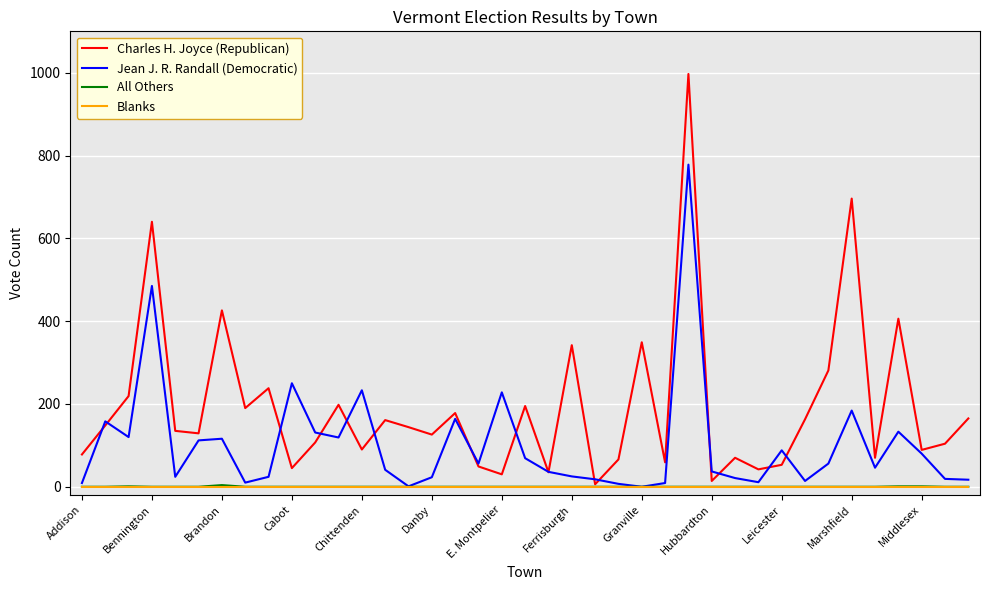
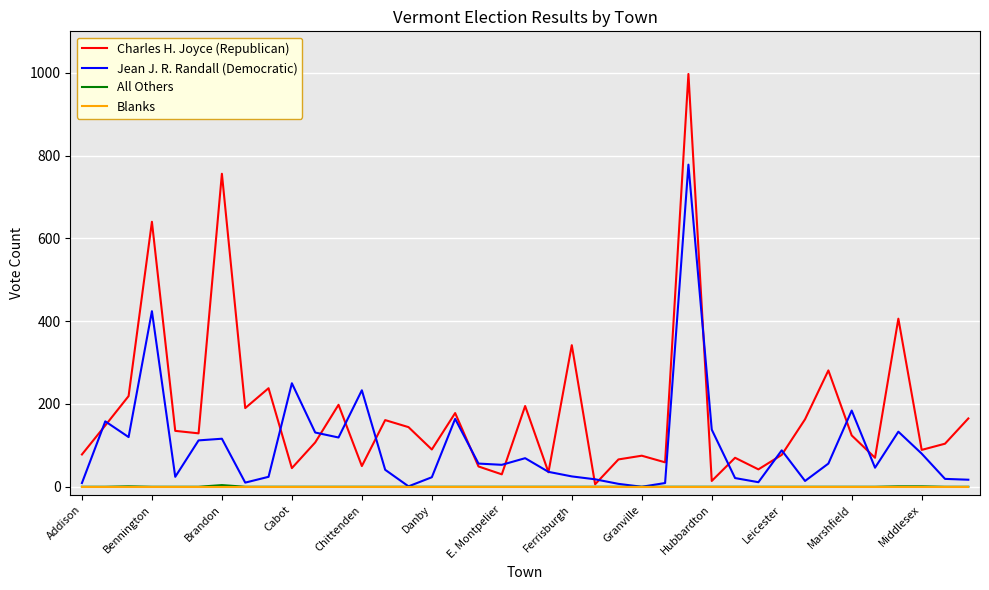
Jean J. R. Randall (Democratic), Bennington: 490 -> 420
Charles H. Joyce (Republican), Brandon: 430 -> 760
Charles H. Joyce (Republican), Chittenden: 90 -> 50
Charles H. Joyce (Republican), Danby: 130 -> 90
Jean J. R. Randall (Democratic), E. Montpelier: 230 -> 50
Charles H. Joyce (Republican), Granville: 350 -> 80
Jean J. R. Randall (Democratic), Hubbardton: 40 -> 140
Charles H. Joyce (Republican), Leicester: 50 -> 80
Charles H. Joyce (Republican), Marshfield: 700 -> 120
